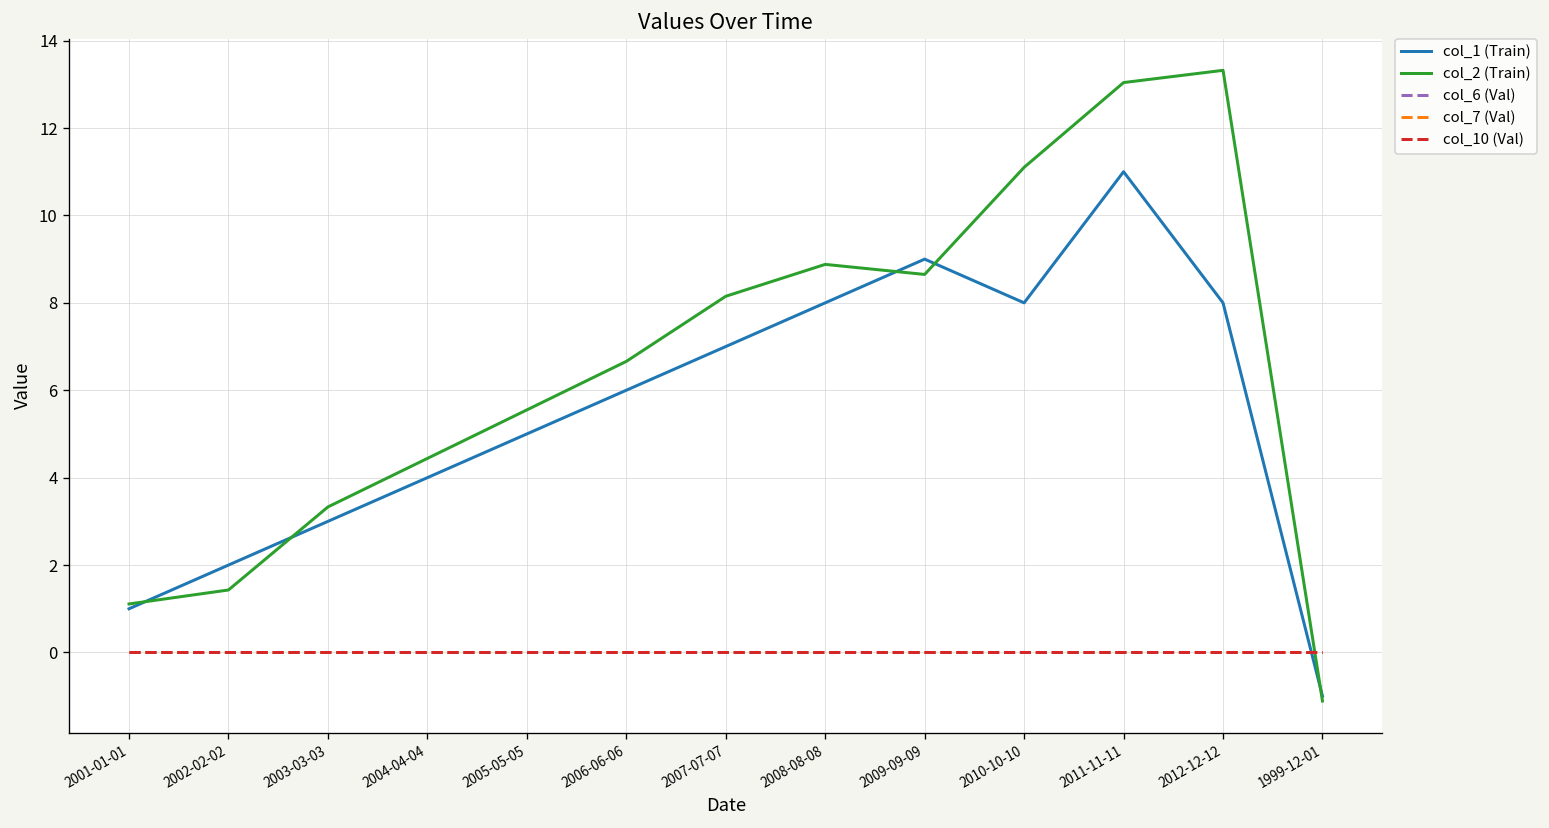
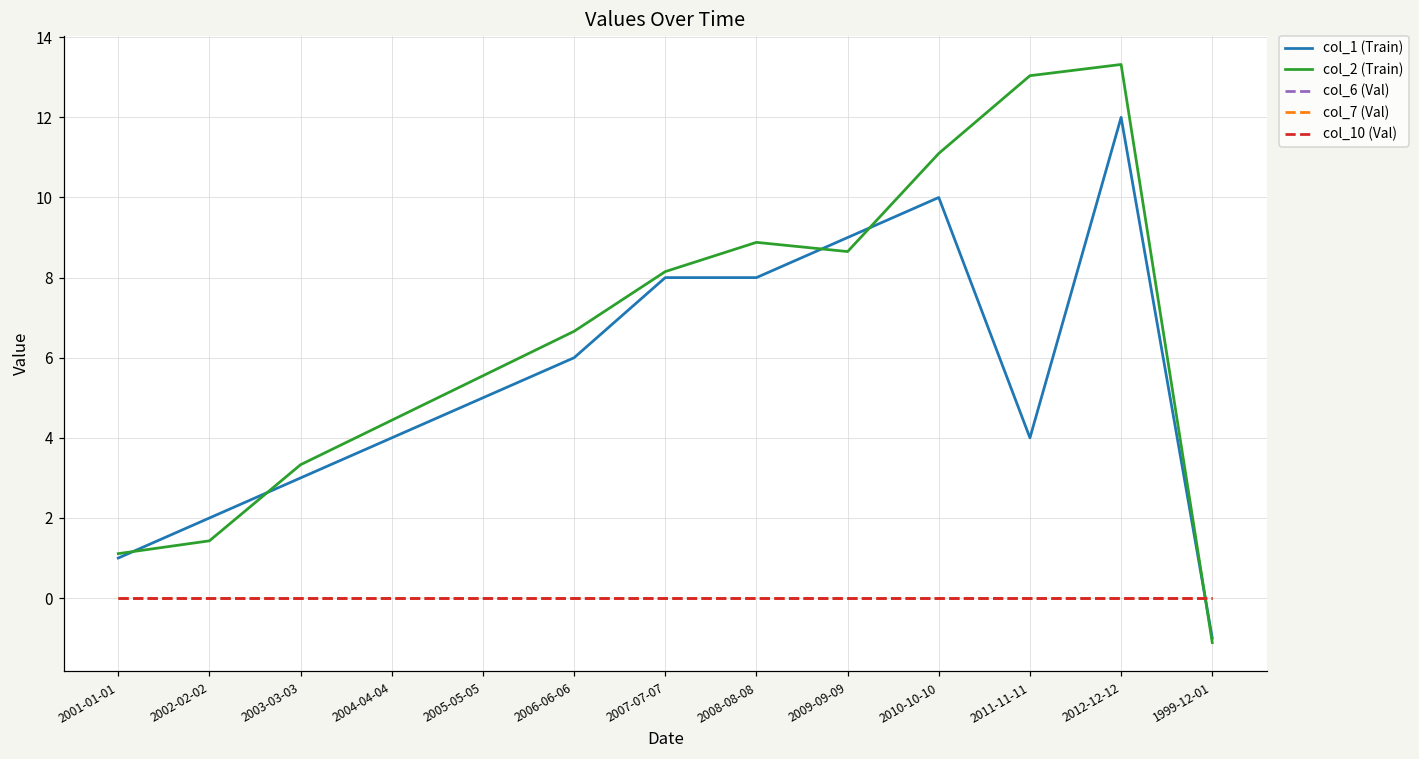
col_1 (Train), 2007-07-07: 7 -> 8
col_1 (Train), 2010-10-10: 8 -> 10
col_1 (Train), 2011-11-11: 11 -> 4
col_1 (Train), 2012-12-12: 8 -> 12
